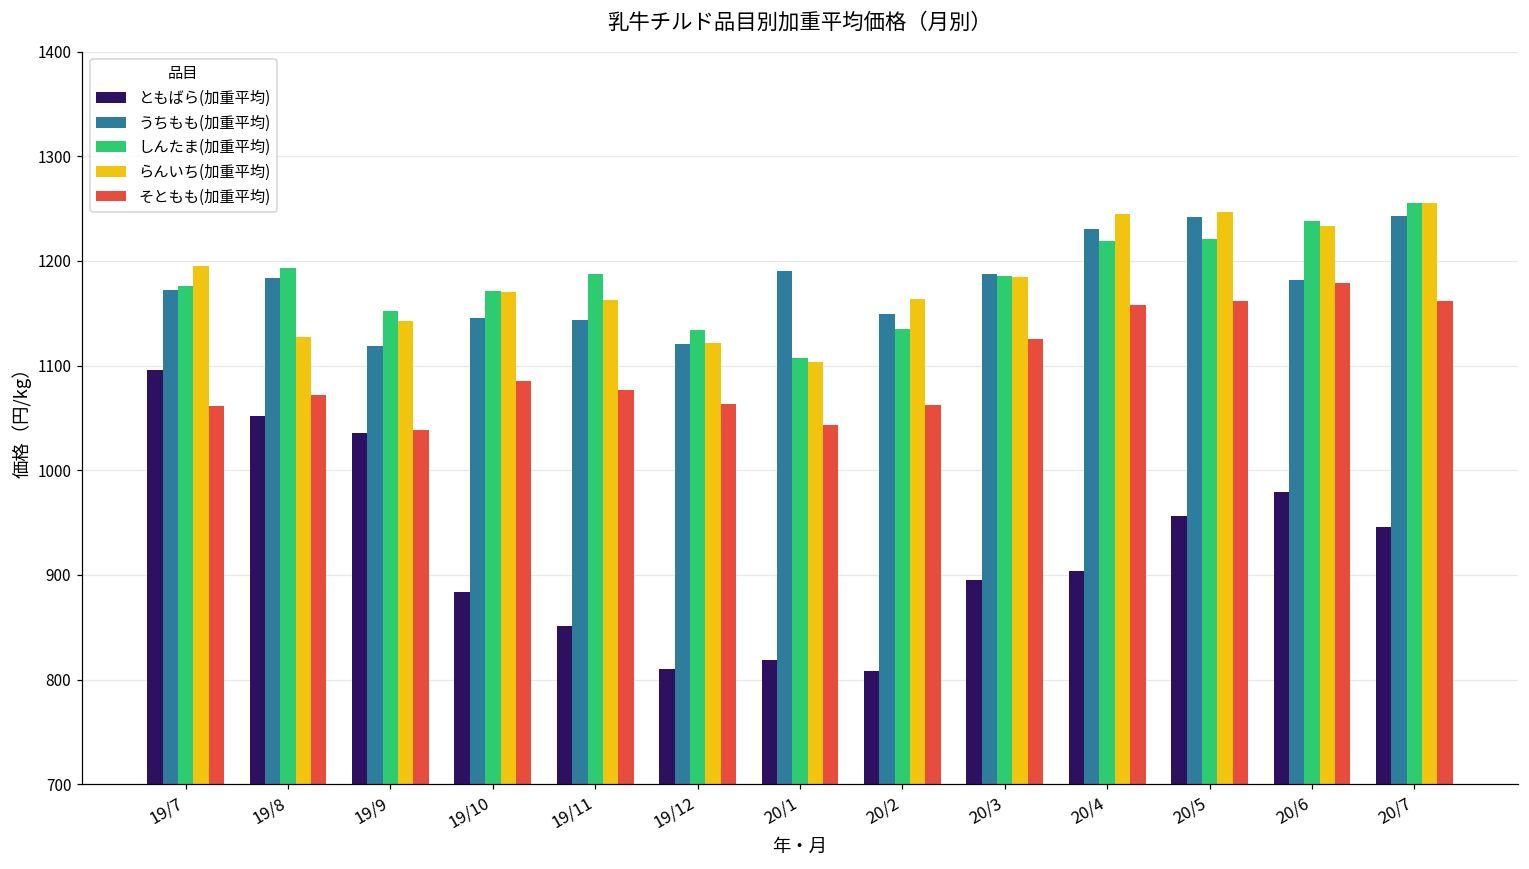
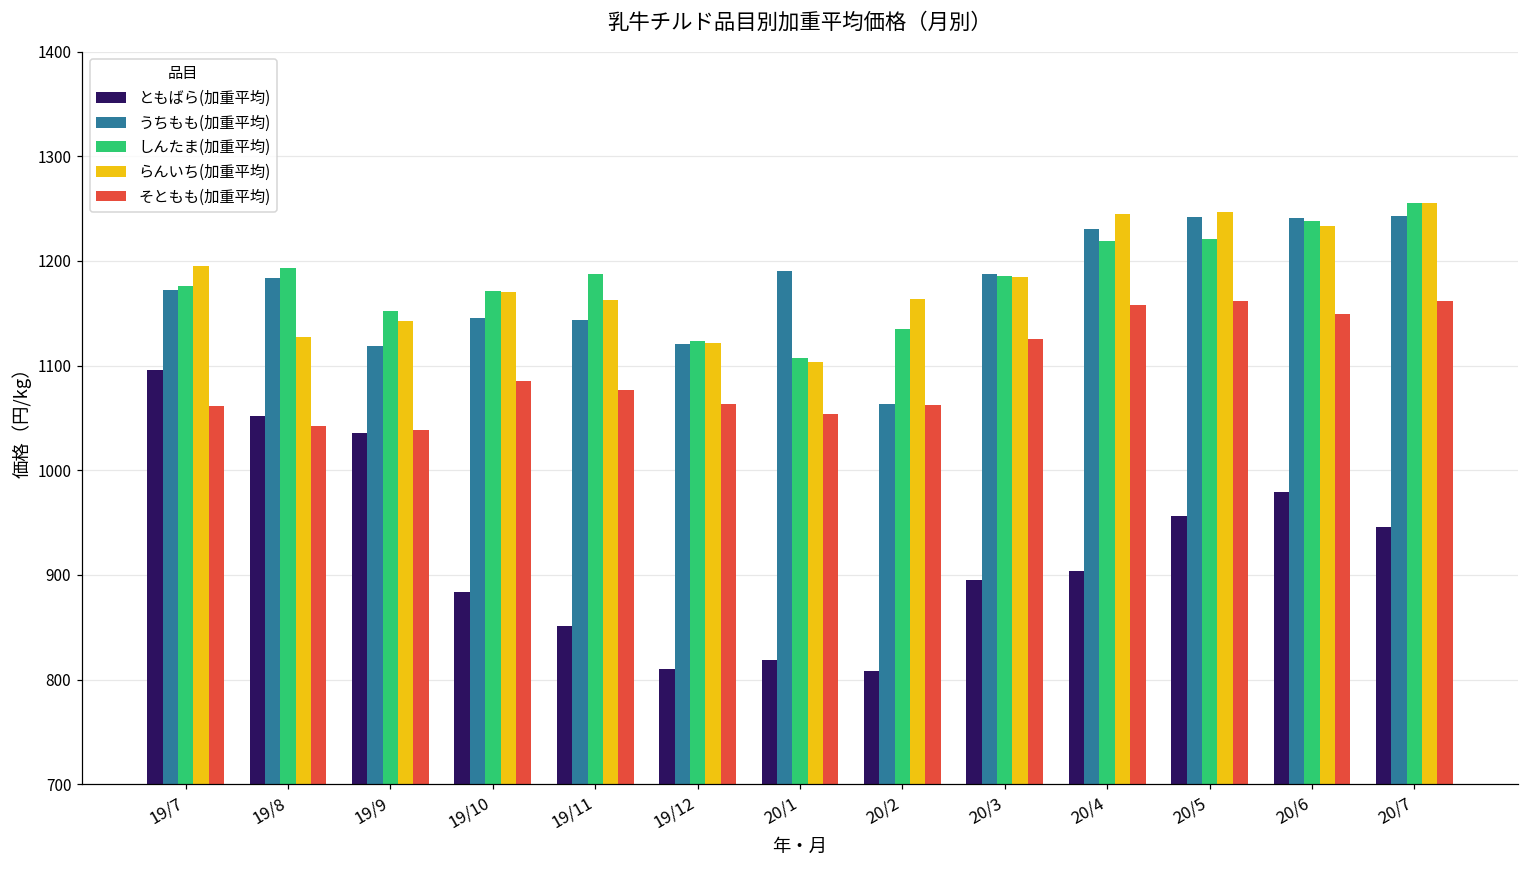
そともも(加重平均), 19/8: 1070 -> 1040
しんたま(加重平均), 19/12: 1130 -> 1120
そともも(加重平均), 20/1: 1040 -> 1050
うちもも(加重平均), 20/2: 1150 -> 1060
うちもも(加重平均), 20/6: 1180 -> 1240
そともも(加重平均), 20/6: 1180 -> 1150
